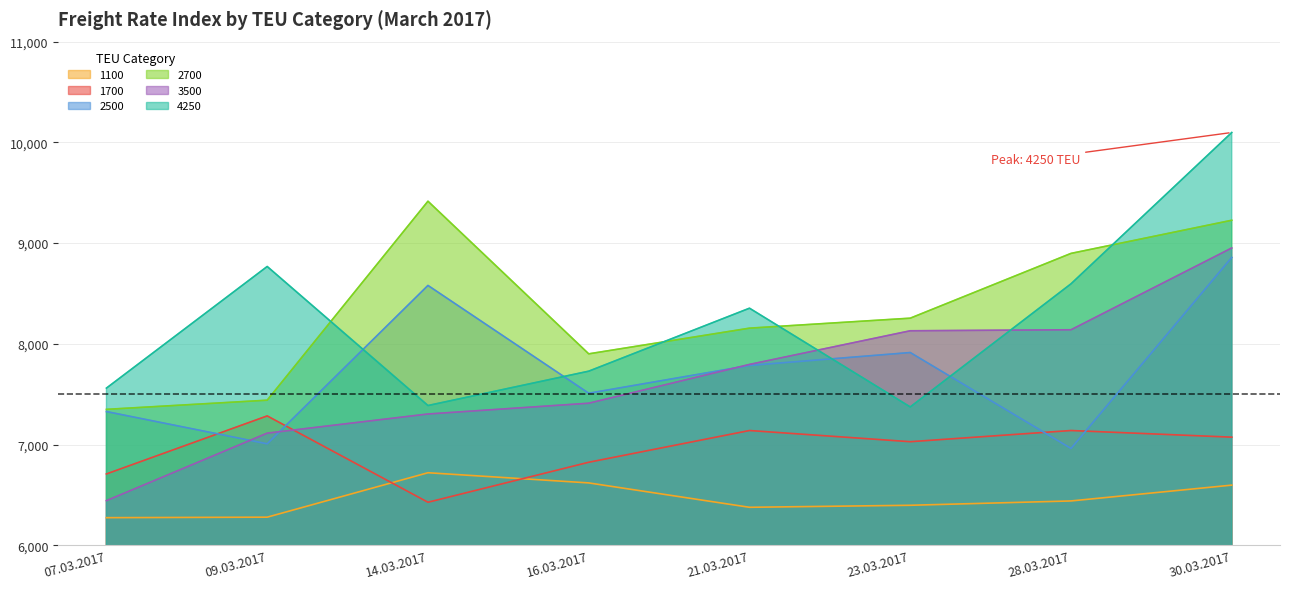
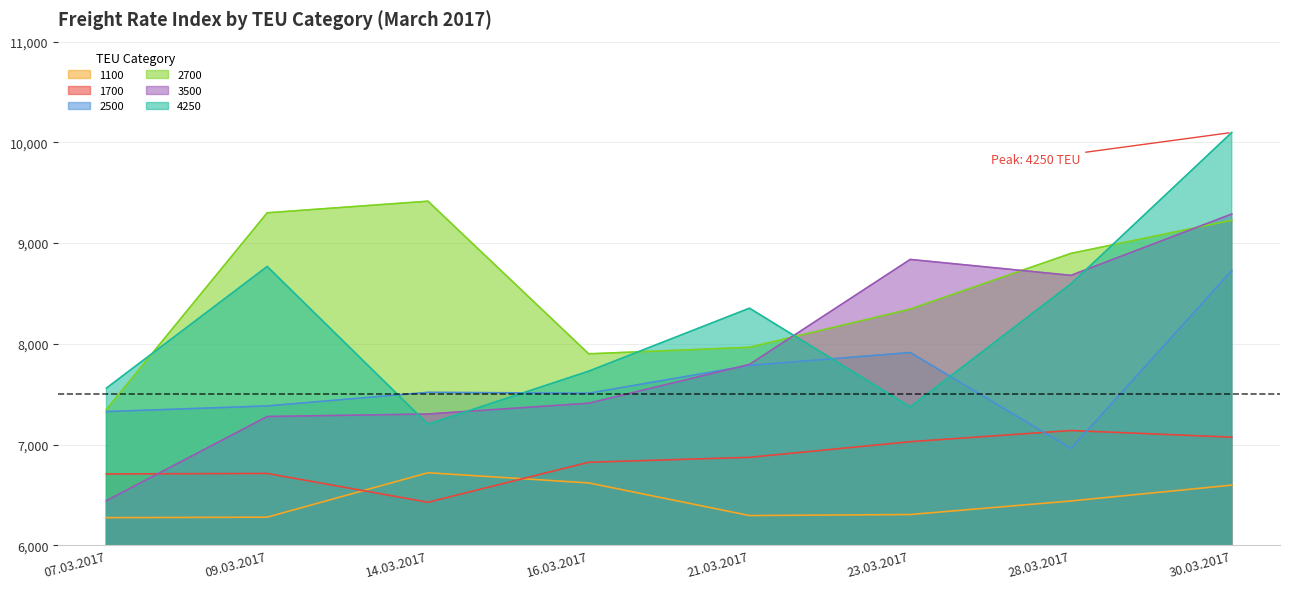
1700, 09.03.2017: 7,290 -> 6,710
2500, 09.03.2017: 7,010 -> 7,380
2700, 09.03.2017: 7,440 -> 9,300
3500, 09.03.2017: 7,110 -> 7,280
2500, 14.03.2017: 8,580 -> 7,520
4250, 14.03.2017: 7,390 -> 7,200
1100, 21.03.2017: 6,380 -> 6,300
1700, 21.03.2017: 7,140 -> 6,870
2700, 21.03.2017: 8,160 -> 7,970
1100, 23.03.2017: 6,400 -> 6,310
2700, 23.03.2017: 8,260 -> 8,350
3500, 23.03.2017: 8,130 -> 8,840
3500, 28.03.2017: 8,140 -> 8,680
2500, 30.03.2017: 8,860 -> 8,730
3500, 30.03.2017: 8,950 -> 9,290
